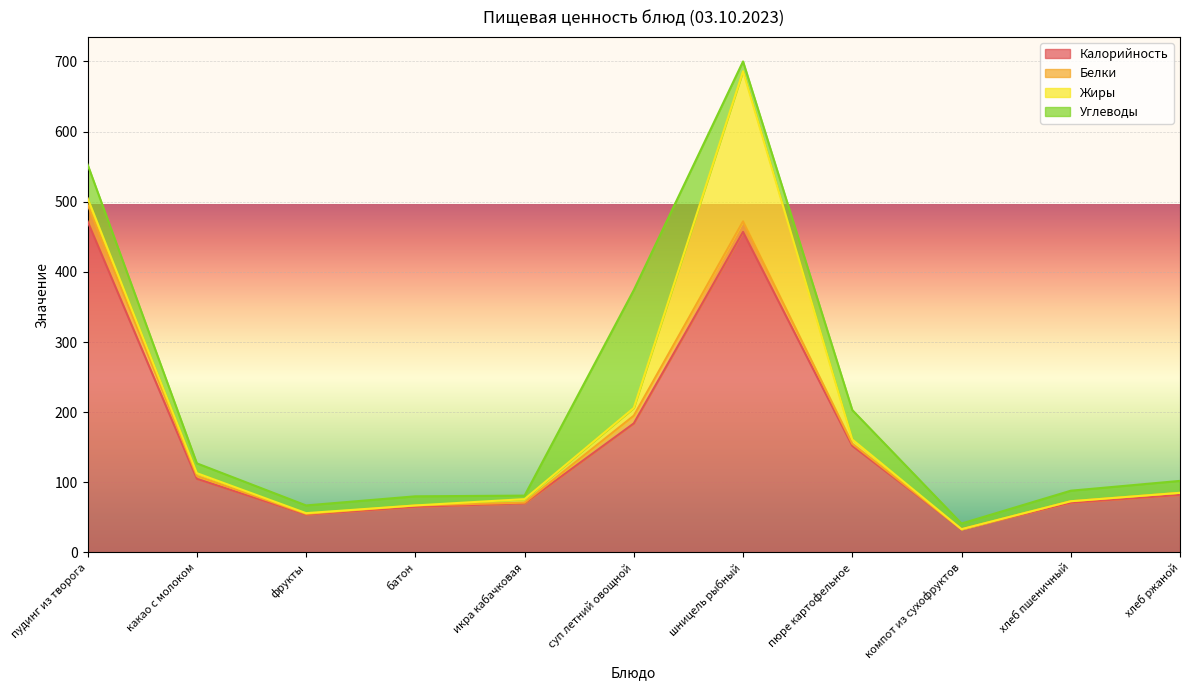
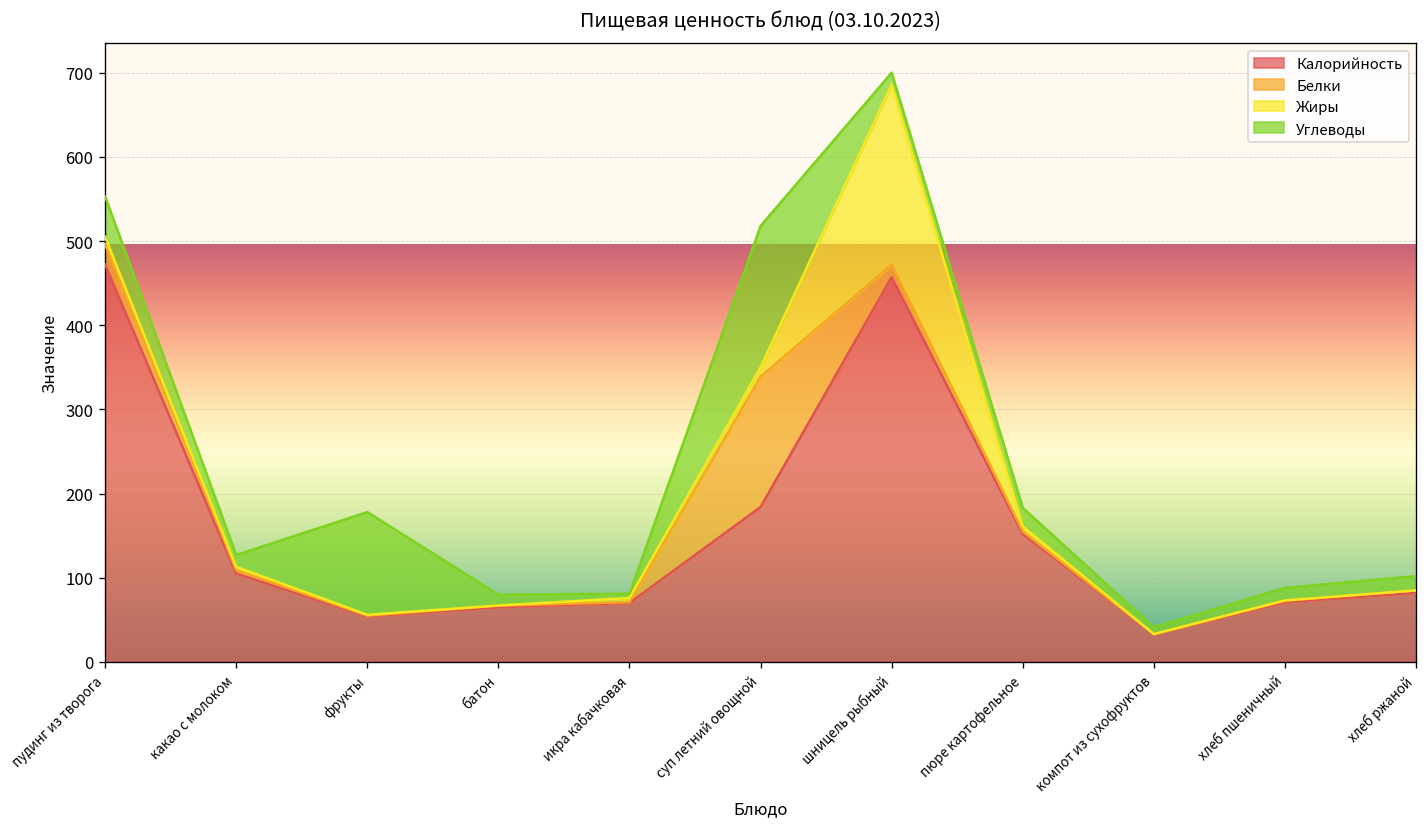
Углеводы, фрукты: 10 -> 120
Белки, суп летний овощной: 10 -> 160
Углеводы, пюре картофельное: 40 -> 20
